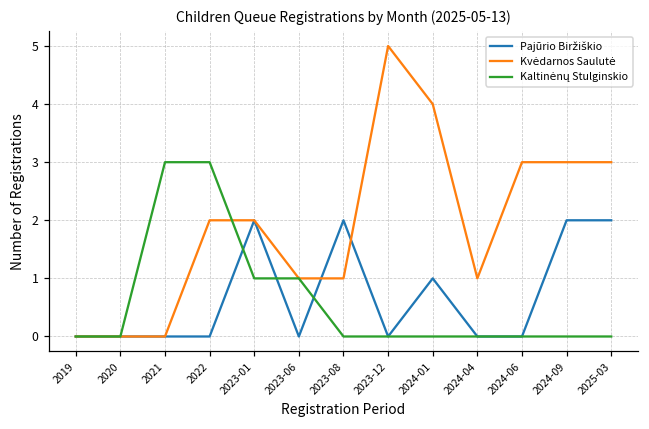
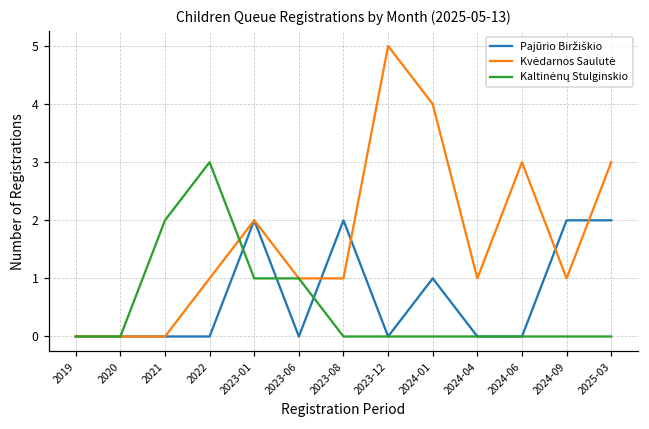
Kaltinėnų Stulginskio, 2021: 3 -> 2
Kvėdarnos Saulutė, 2022: 2 -> 1
Kvėdarnos Saulutė, 2024-09: 3 -> 1
